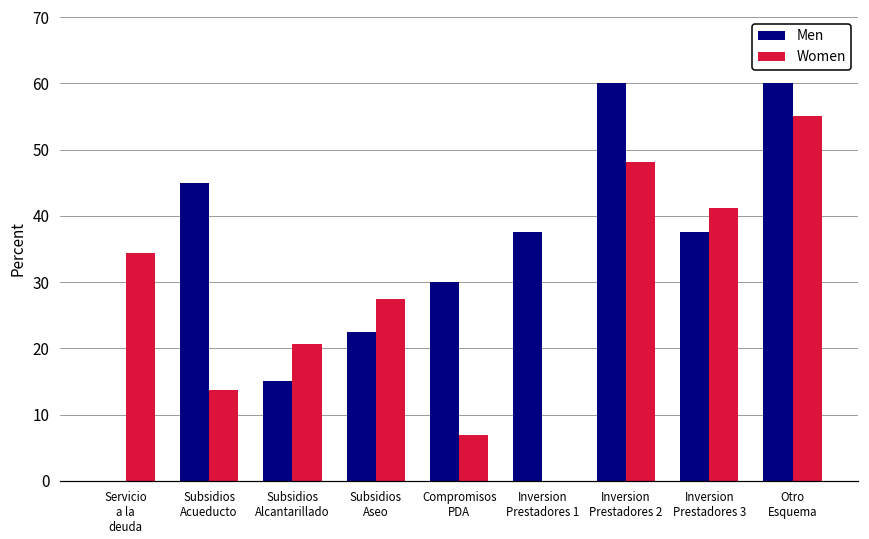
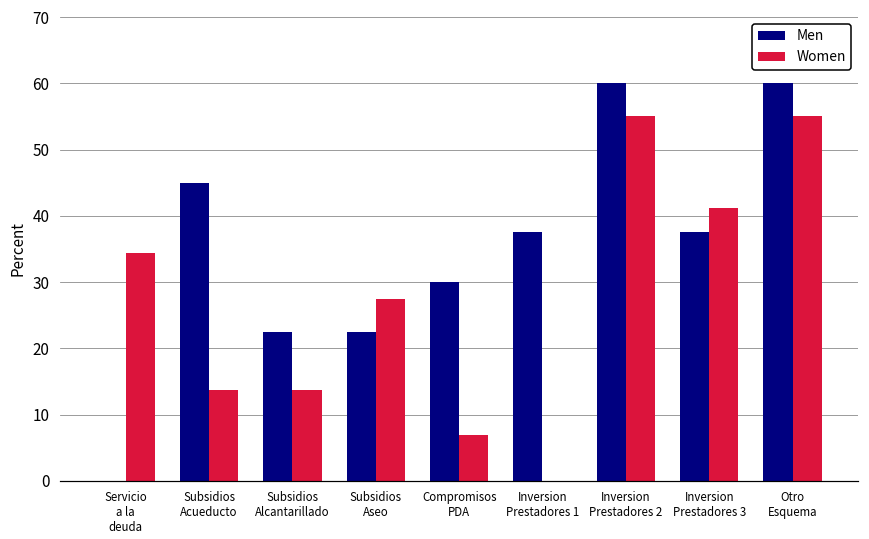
Men, Subsidios Alcantarillado: 15 -> 23
Women, Subsidios Alcantarillado: 21 -> 14
Women, Inversion Prestadores 2: 48 -> 55
